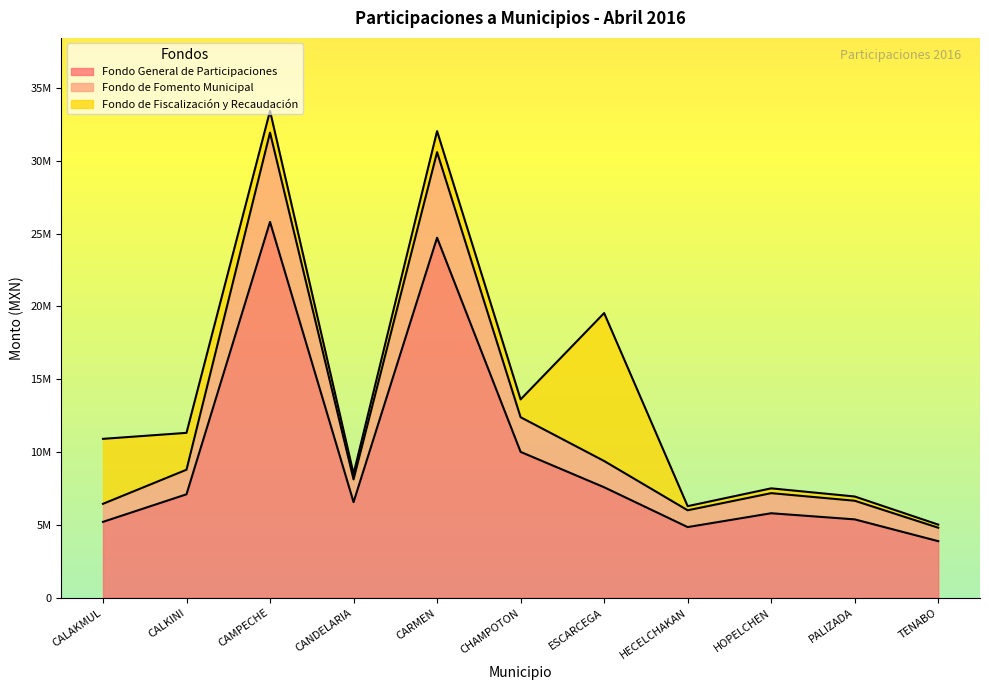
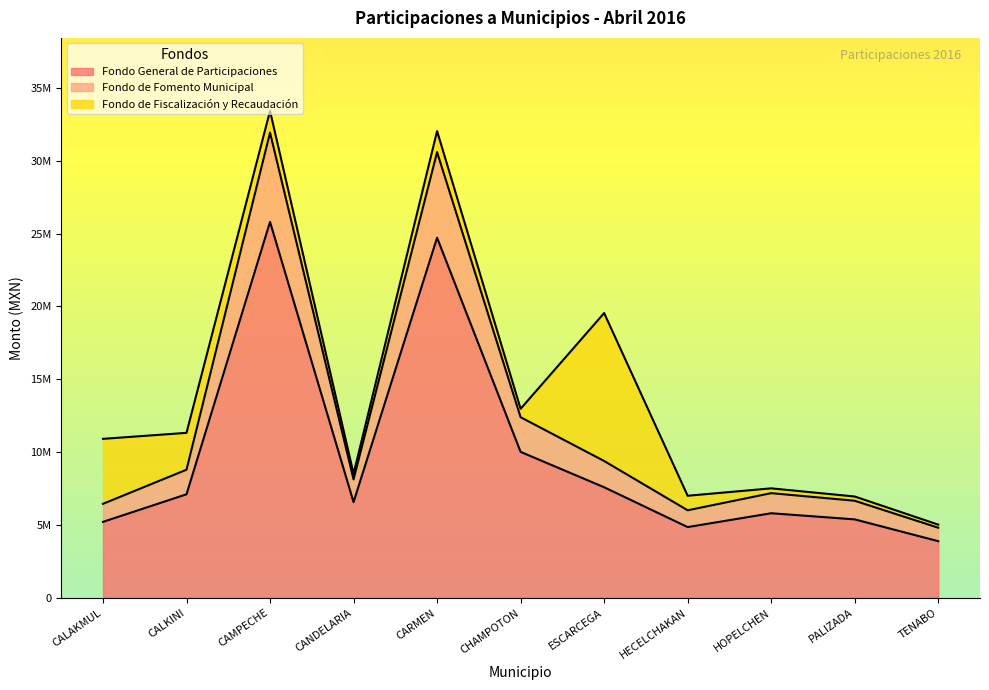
Fondo de Fiscalización y Recaudación, CHAMPOTON: 1200000 -> 600000
Fondo de Fiscalización y Recaudación, HECELCHAKAN: 300000 -> 1000000
